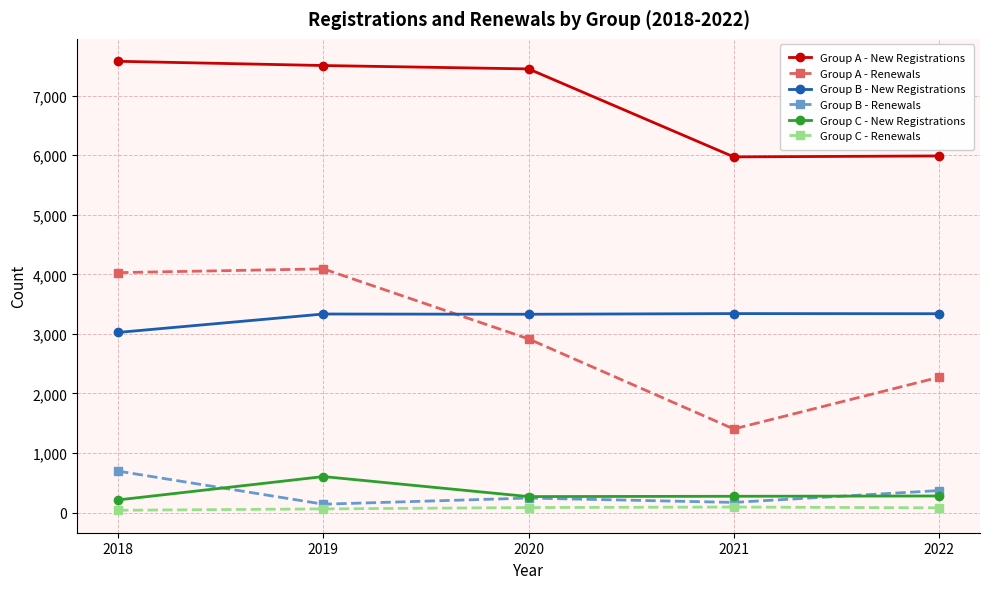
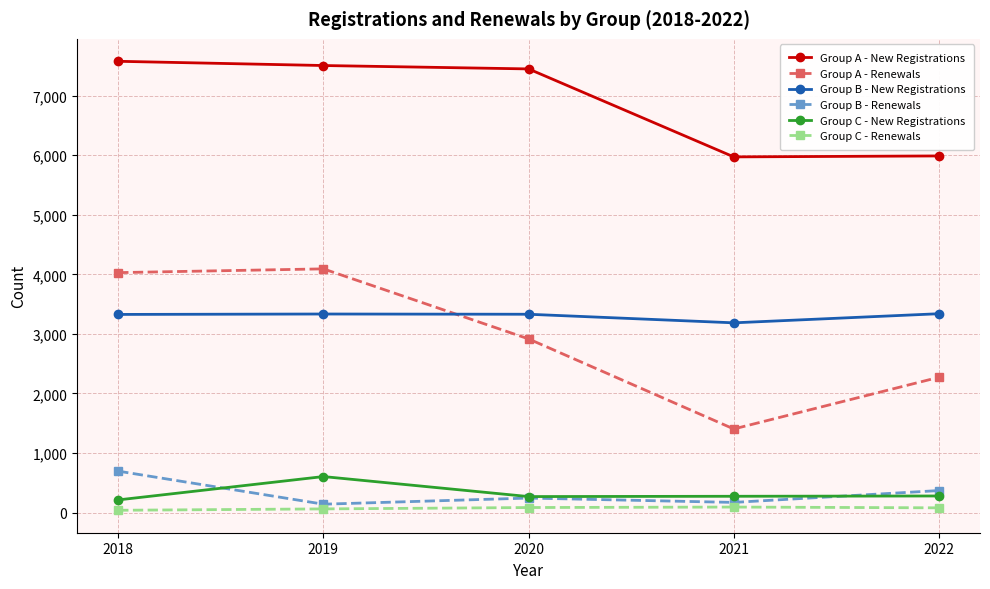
Group B - New Registrations, 2018: 3,000 -> 3,300
Group B - New Registrations, 2021: 3,300 -> 3,200
